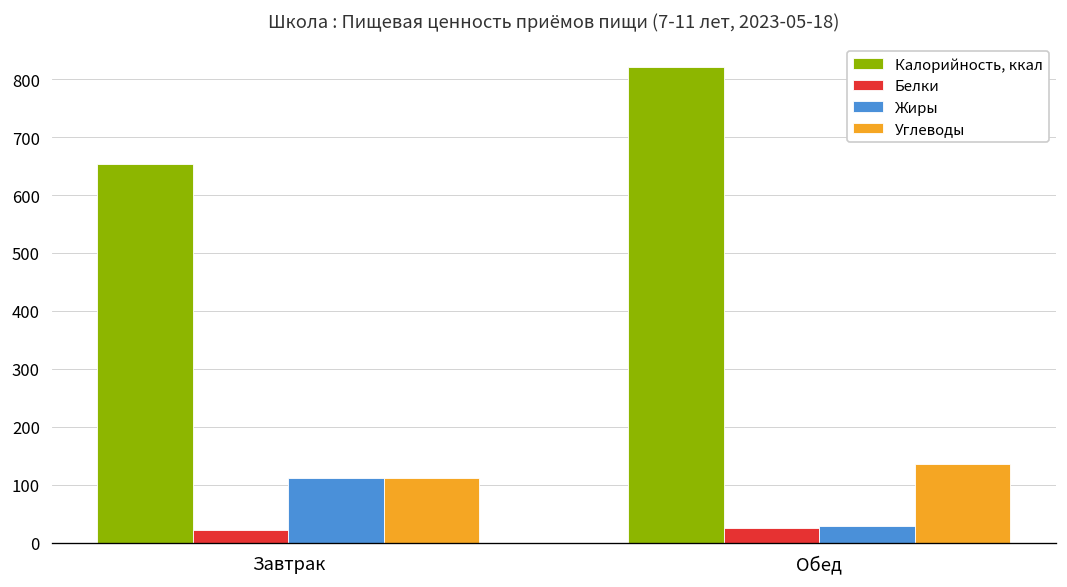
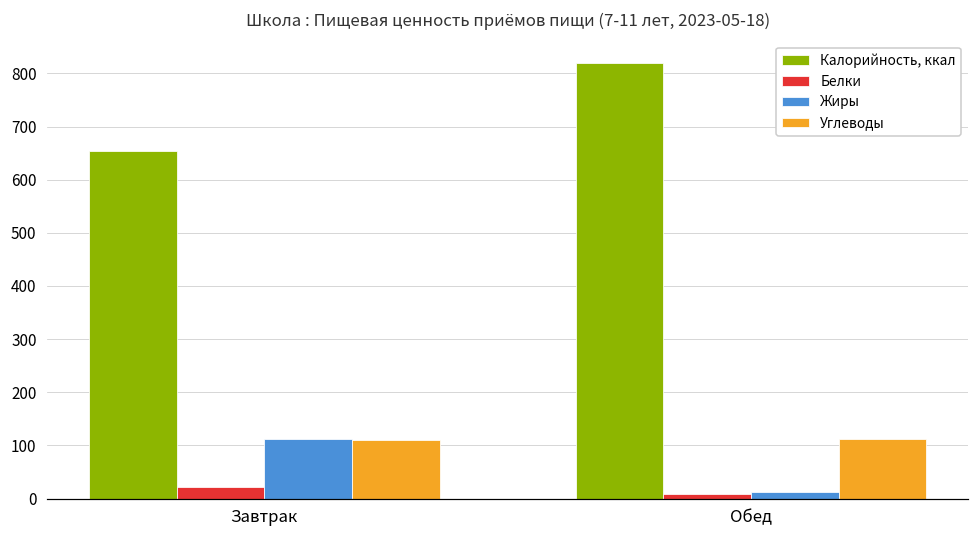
Белки, Обед: 30 -> 10
Жиры, Обед: 30 -> 10
Углеводы, Обед: 140 -> 110
